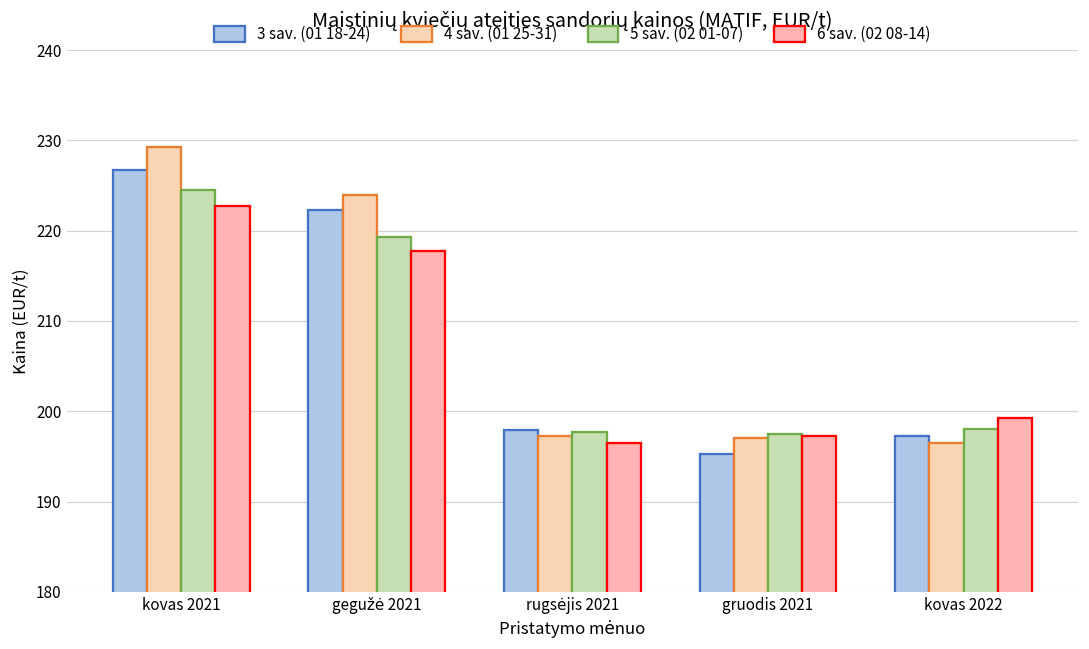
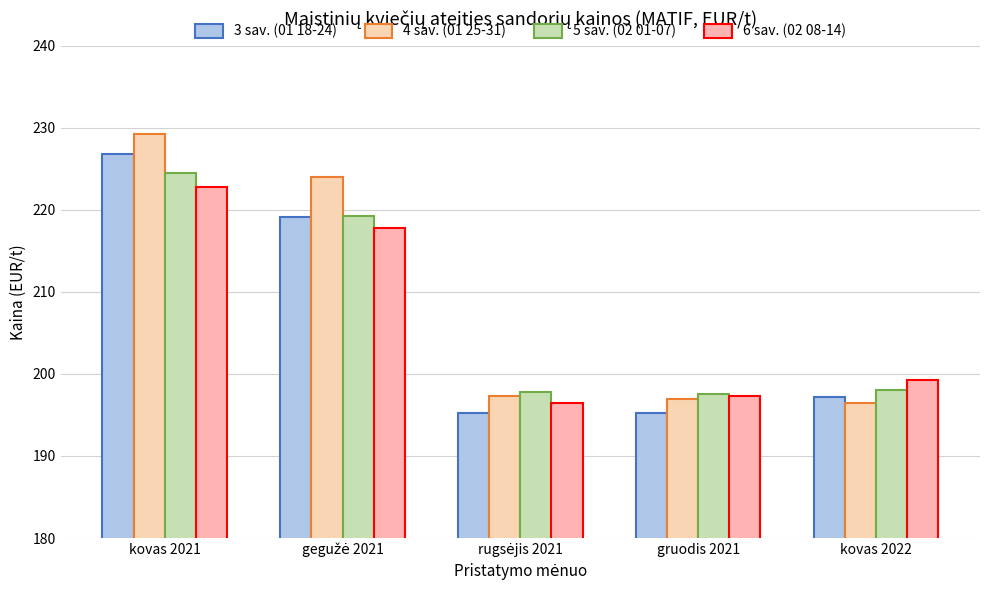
3 sav. (01 18-24), gegužė 2021: 222 -> 219
3 sav. (01 18-24), rugsėjis 2021: 198 -> 195
